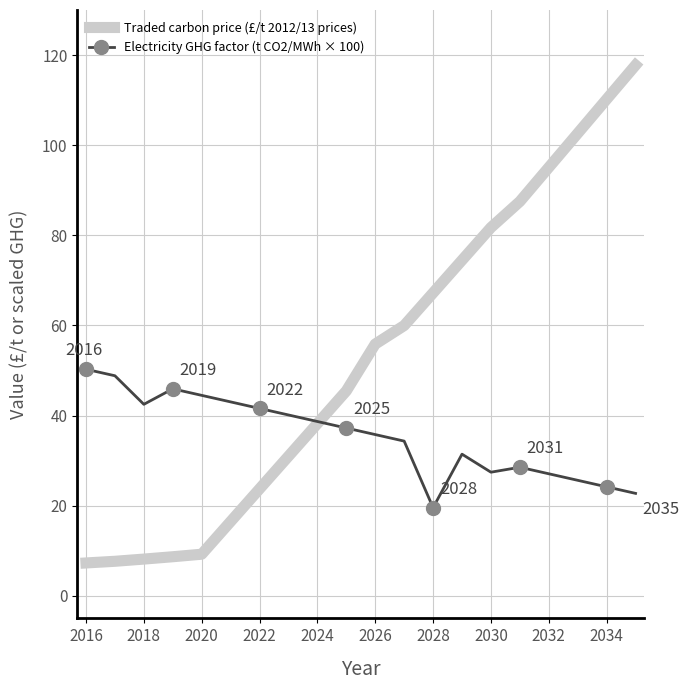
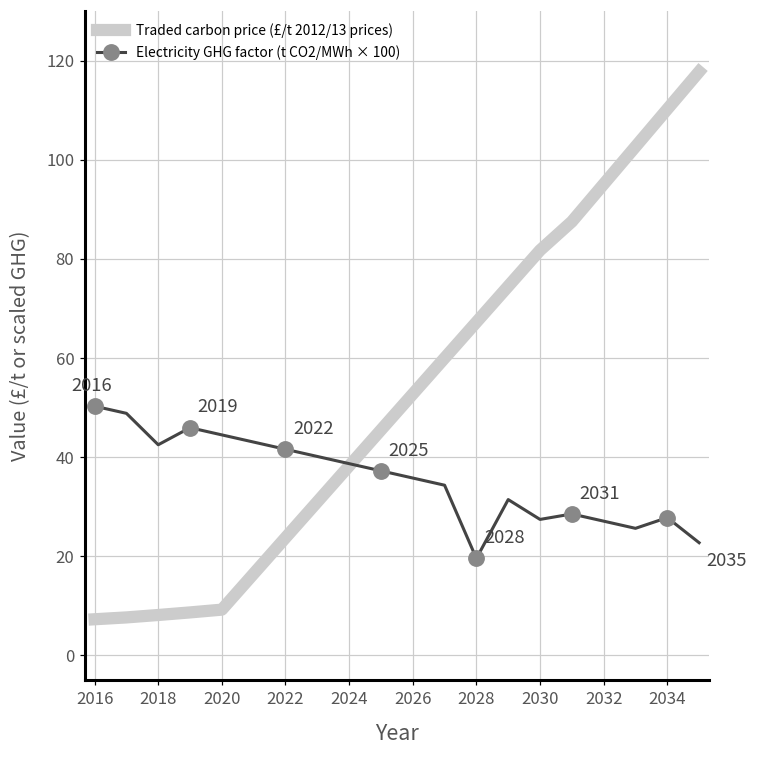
Traded carbon price (£/t 2012/13 prices), 2026: 56 -> 53
Electricity GHG factor (t CO2/MWh × 100), 2034: 24 -> 28
